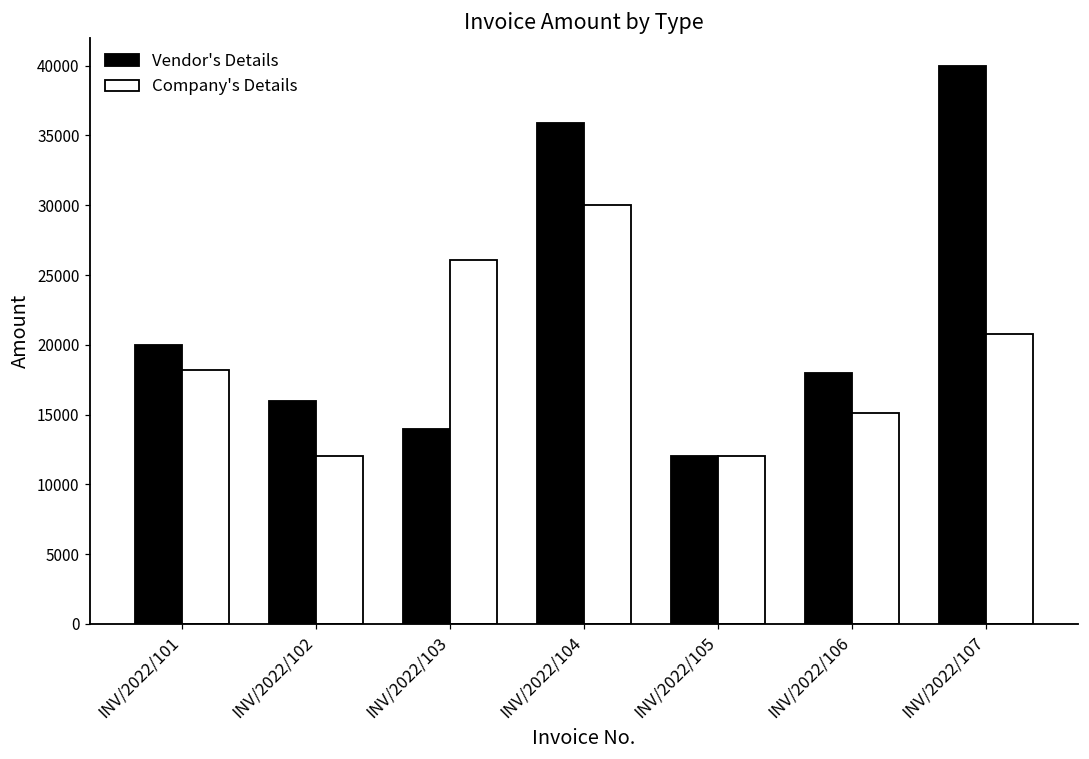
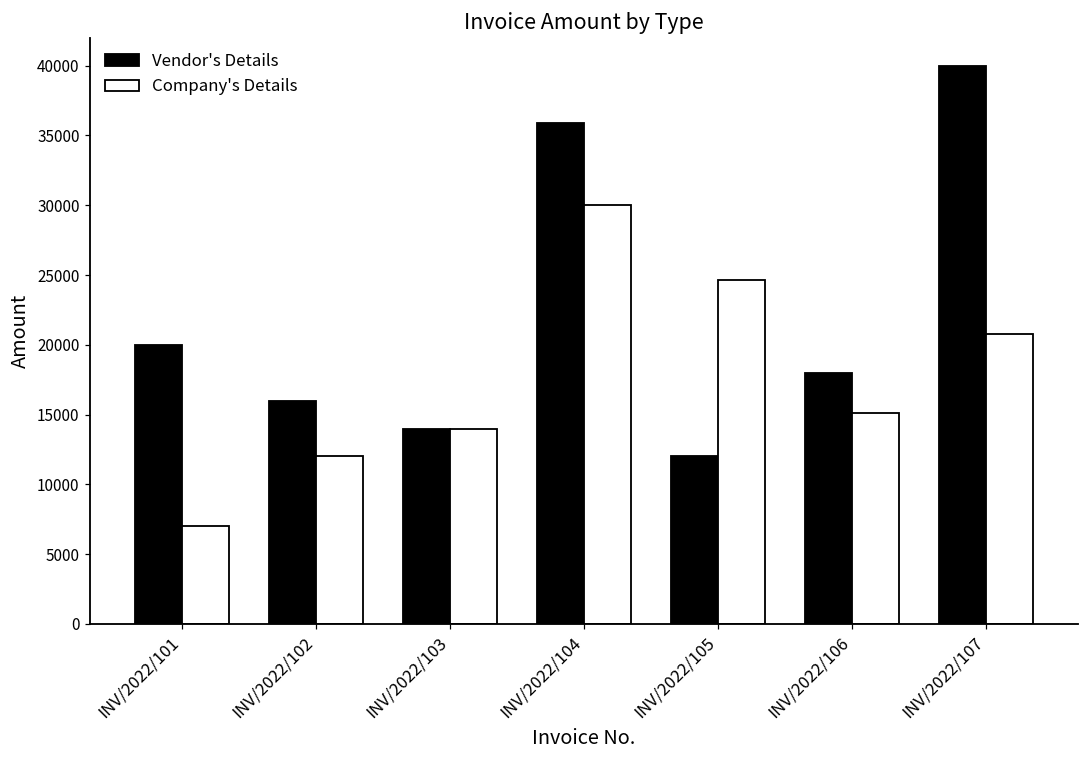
Company's Details, INV/2022/101: 18200 -> 7100
Company's Details, INV/2022/103: 26100 -> 14000
Company's Details, INV/2022/105: 12000 -> 24600
